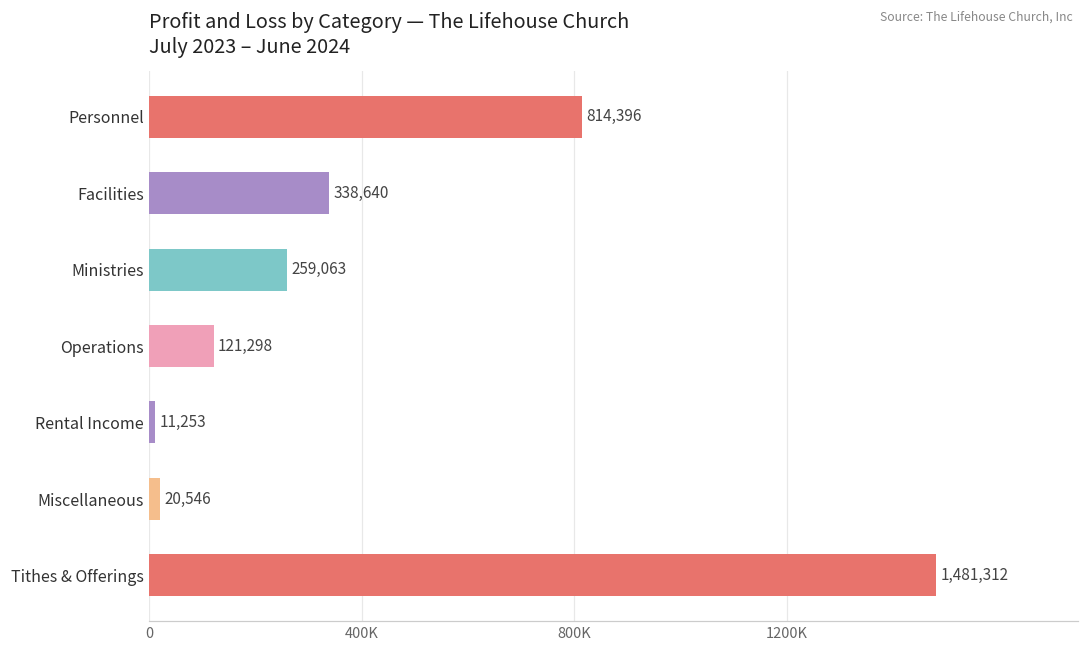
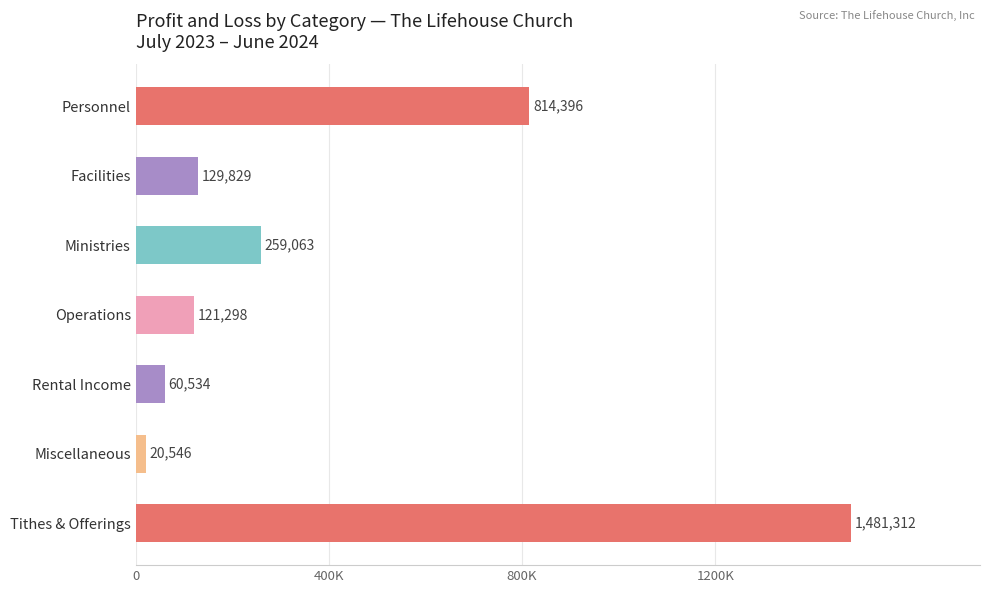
Facilities: 338,640 -> 129,829
Rental Income: 11,253 -> 60,534
